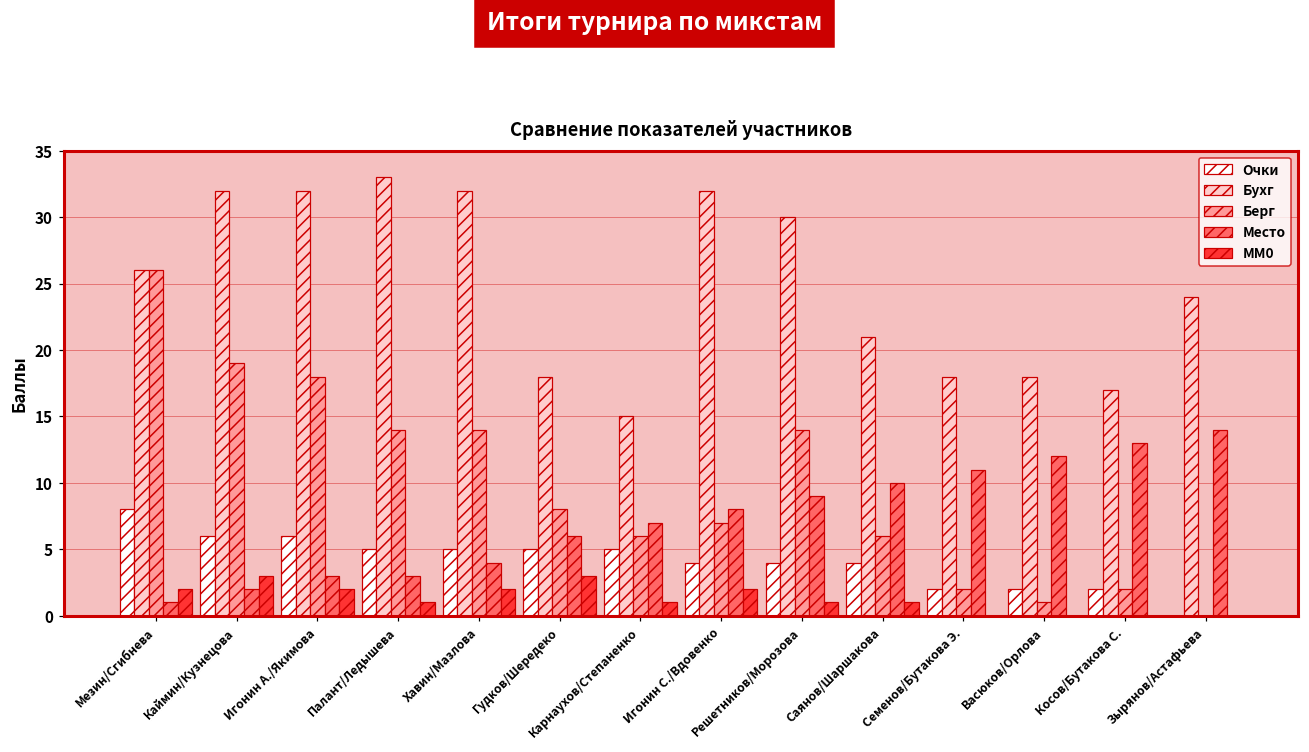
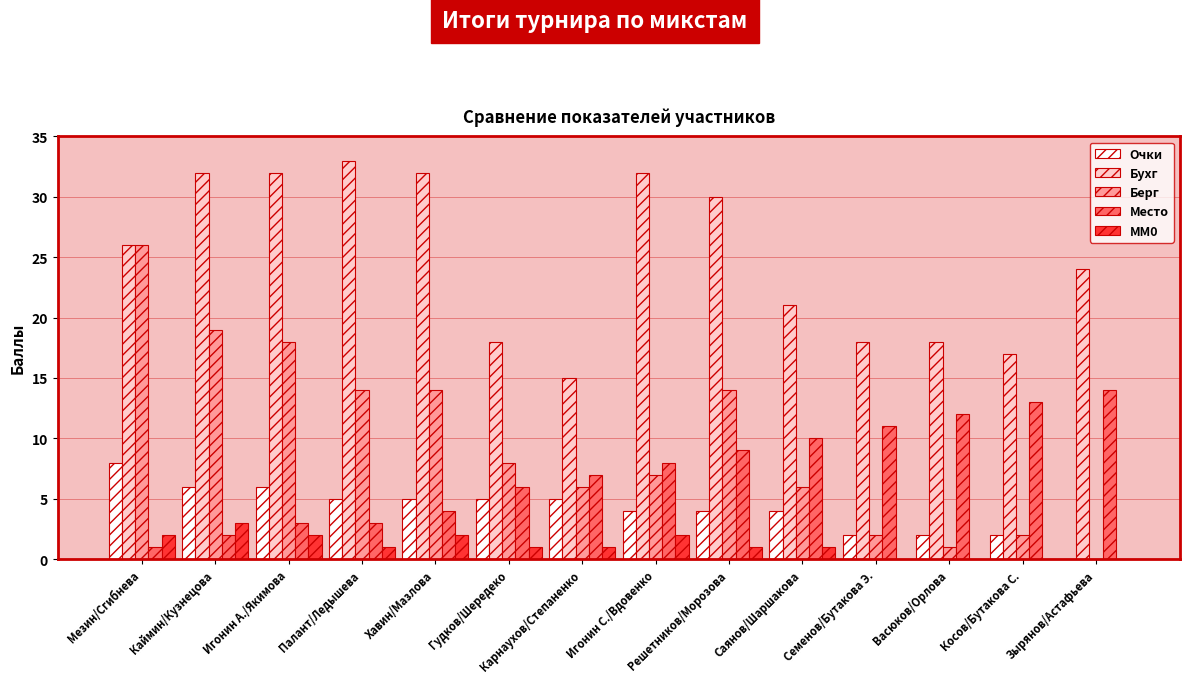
MM0, Гудков/Шередеко: 3 -> 1
